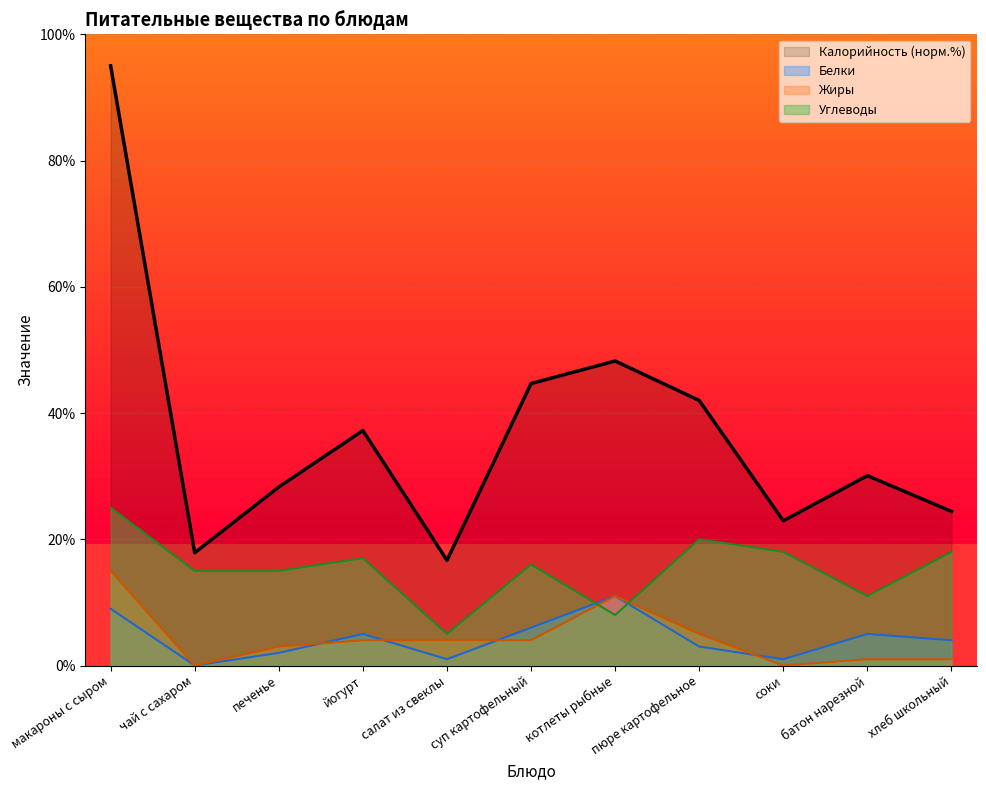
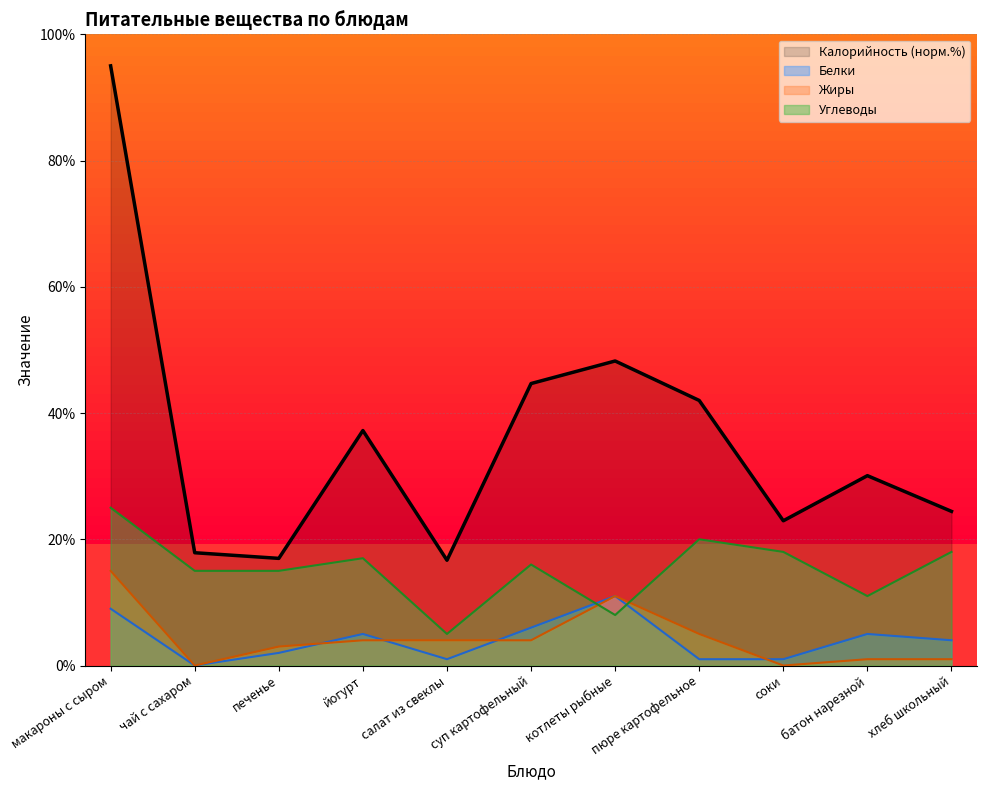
Калорийность (норм.%), печенье: 28% -> 17%
Белки, пюре картофельное: 3% -> 1%
